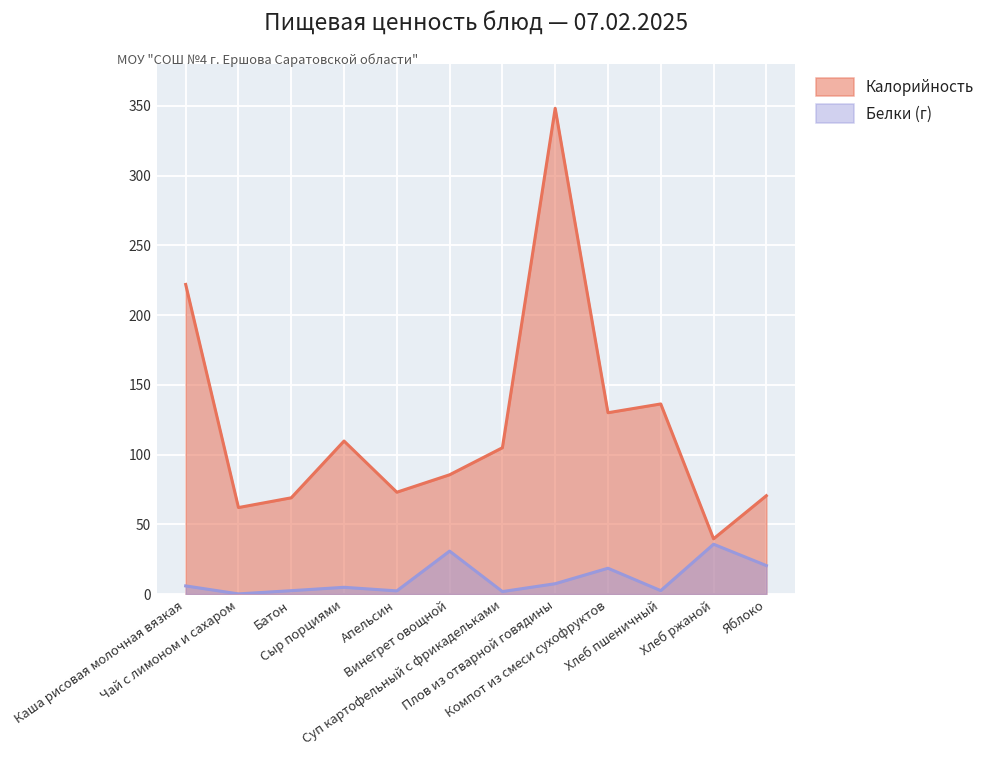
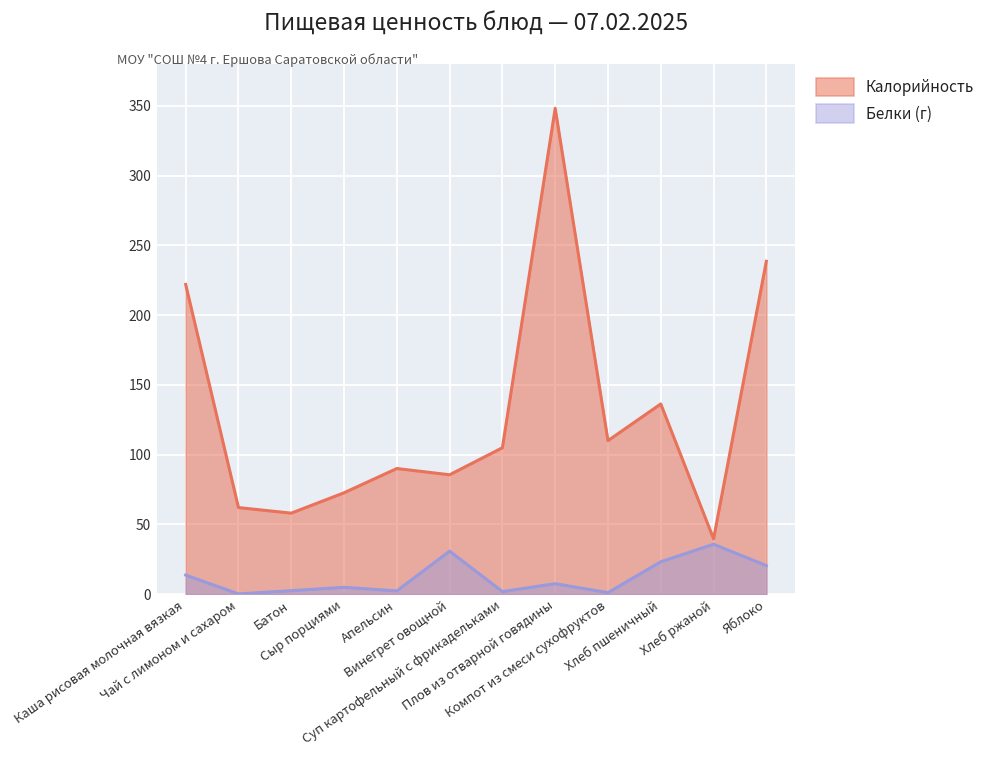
Белки (г), Каша рисовая молочная вязкая: 6 -> 14
Калорийность, Батон: 69 -> 58
Калорийность, Сыр порциями: 110 -> 73
Калорийность, Апельсин: 73 -> 90
Калорийность, Компот из смеси сухофруктов: 130 -> 110
Белки (г), Компот из смеси сухофруктов: 19 -> 1
Белки (г), Хлеб пшеничный: 2 -> 23
Калорийность, Яблоко: 71 -> 239
